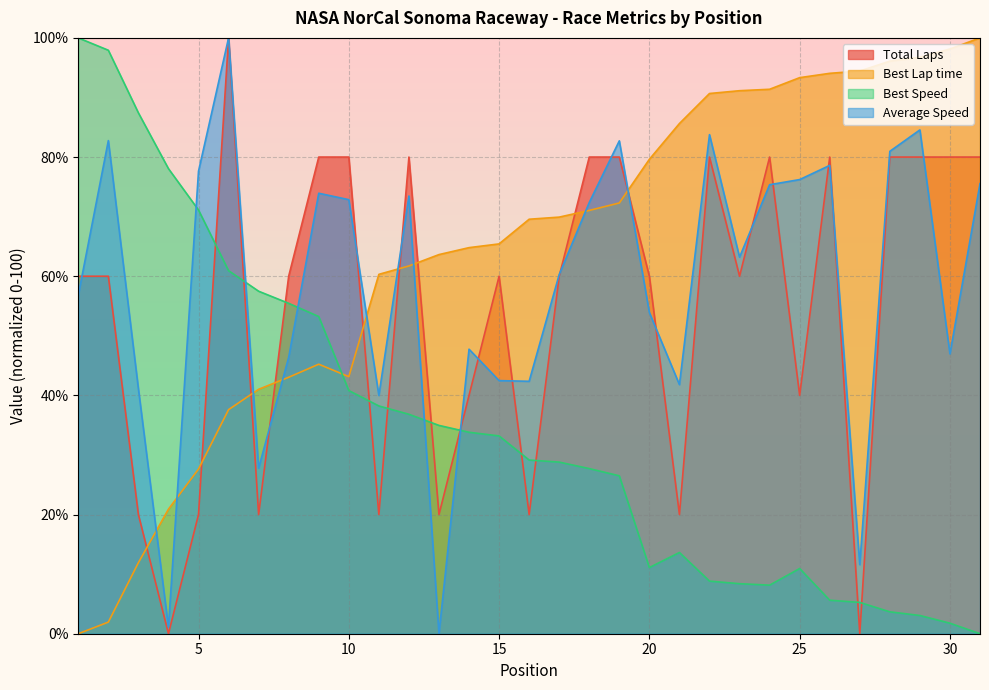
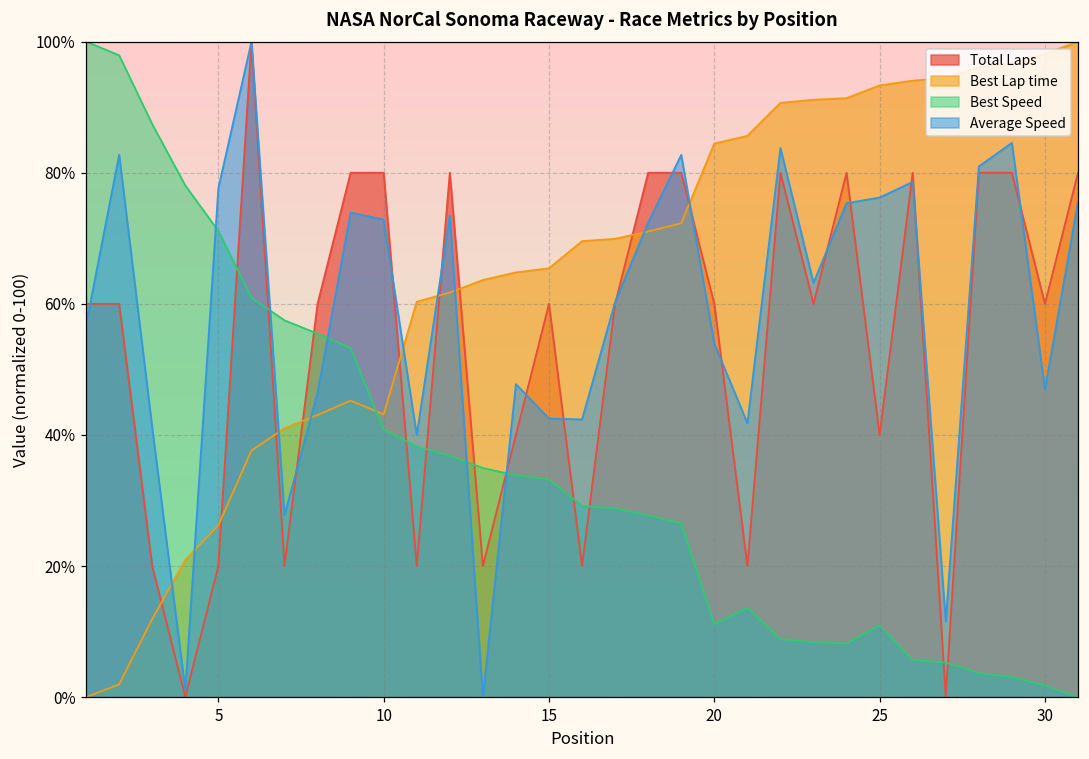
Best Lap time, 5: 28% -> 26%
Best Lap time, 20: 80% -> 84%
Total Laps, 30: 80% -> 60%
